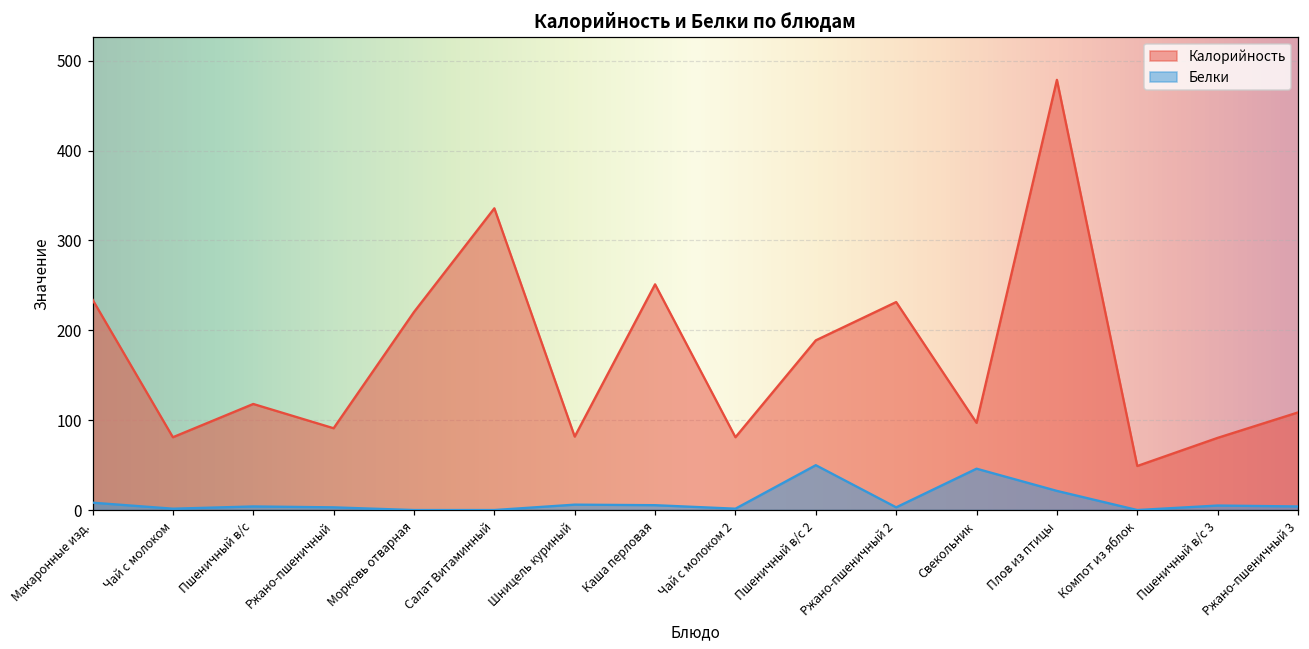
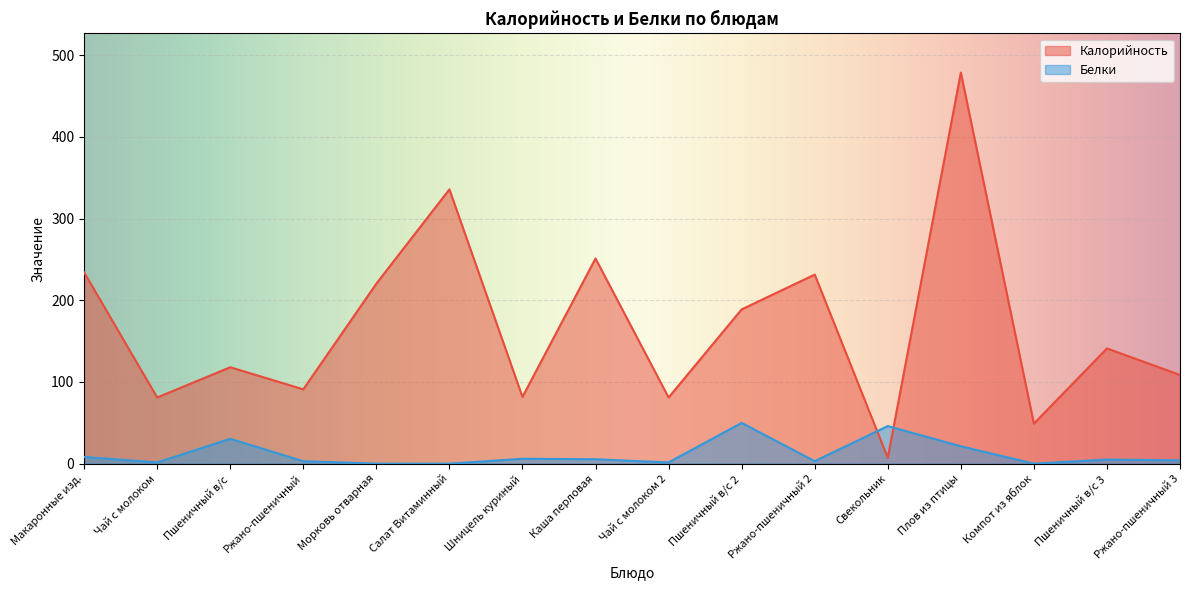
Белки, Пшеничный в/с: 0 -> 30
Калорийность, Свекольник: 100 -> 10
Калорийность, Пшеничный в/с 3: 80 -> 140
